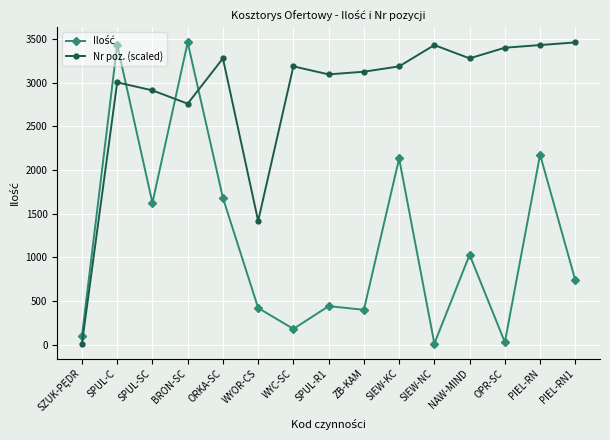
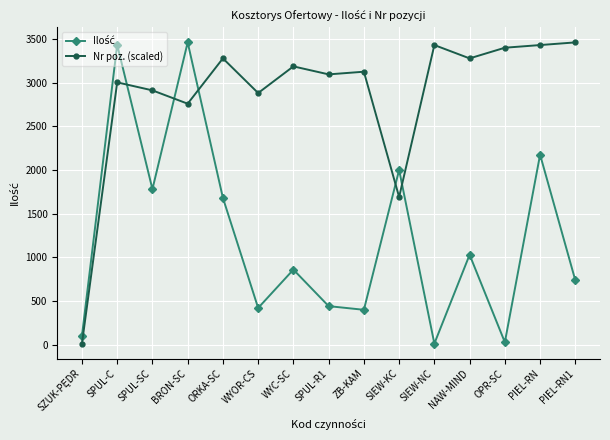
Ilość, SPUL-SC: 1600 -> 1800
Nr poz. (scaled), WYOR-CS: 1400 -> 2900
Ilość, WYC-SC: 200 -> 900
Ilość, SIEW-KC: 2100 -> 2000
Nr poz. (scaled), SIEW-KC: 3200 -> 1700
